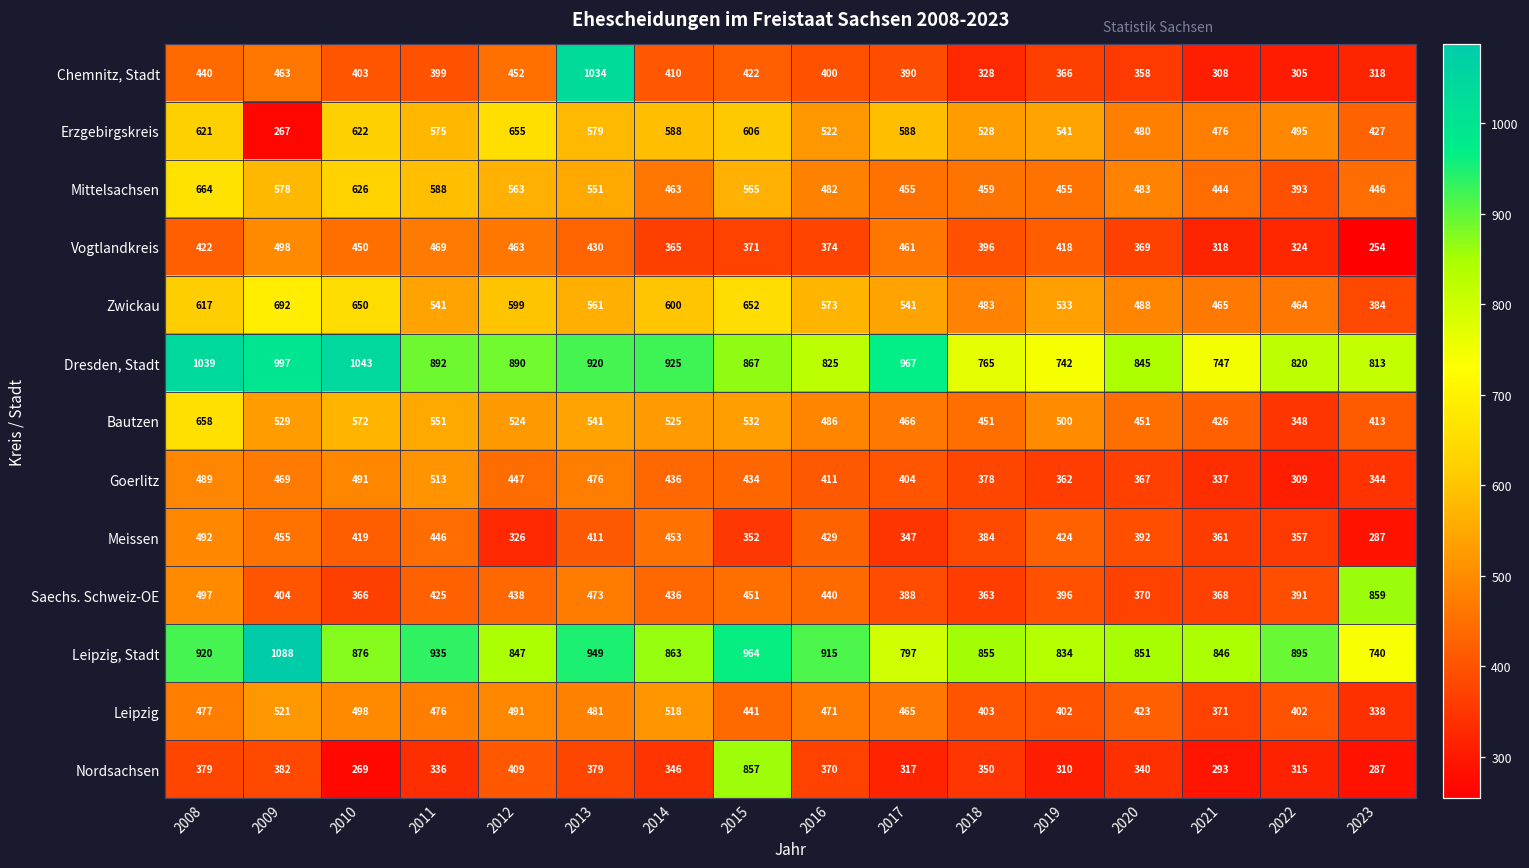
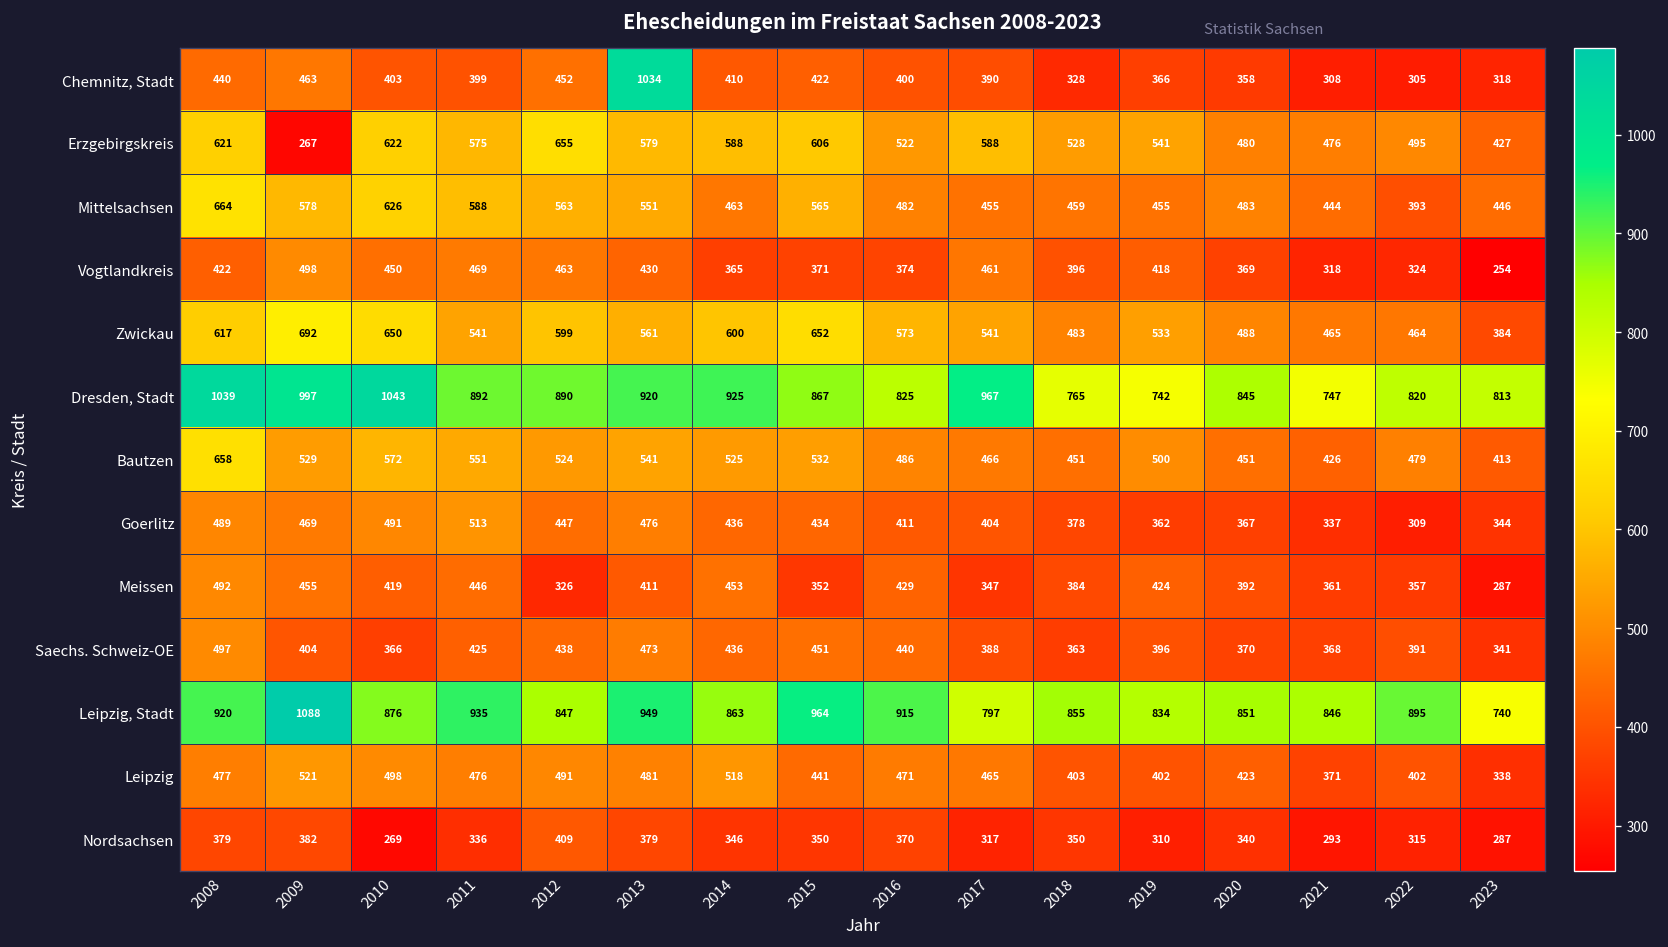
Bautzen, 2022: 348 -> 479
Saechs. Schweiz-OE, 2023: 859 -> 341
Nordsachsen, 2015: 857 -> 350
